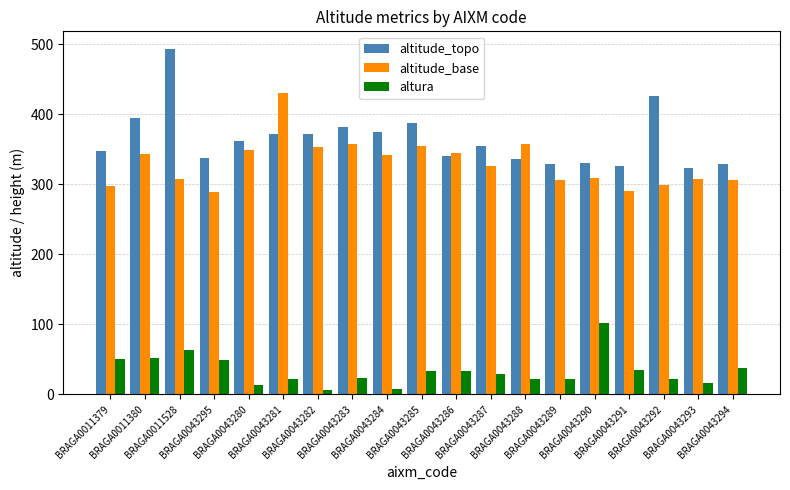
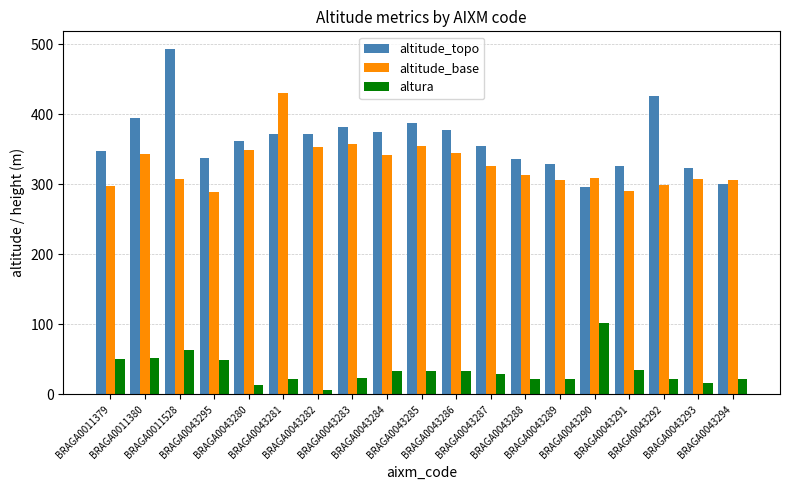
altura, BRAGA0043284: 10 -> 30
altitude_topo, BRAGA0043286: 340 -> 380
altitude_base, BRAGA0043288: 360 -> 310
altitude_topo, BRAGA0043290: 330 -> 300
altitude_topo, BRAGA0043294: 330 -> 300
altura, BRAGA0043294: 40 -> 20
